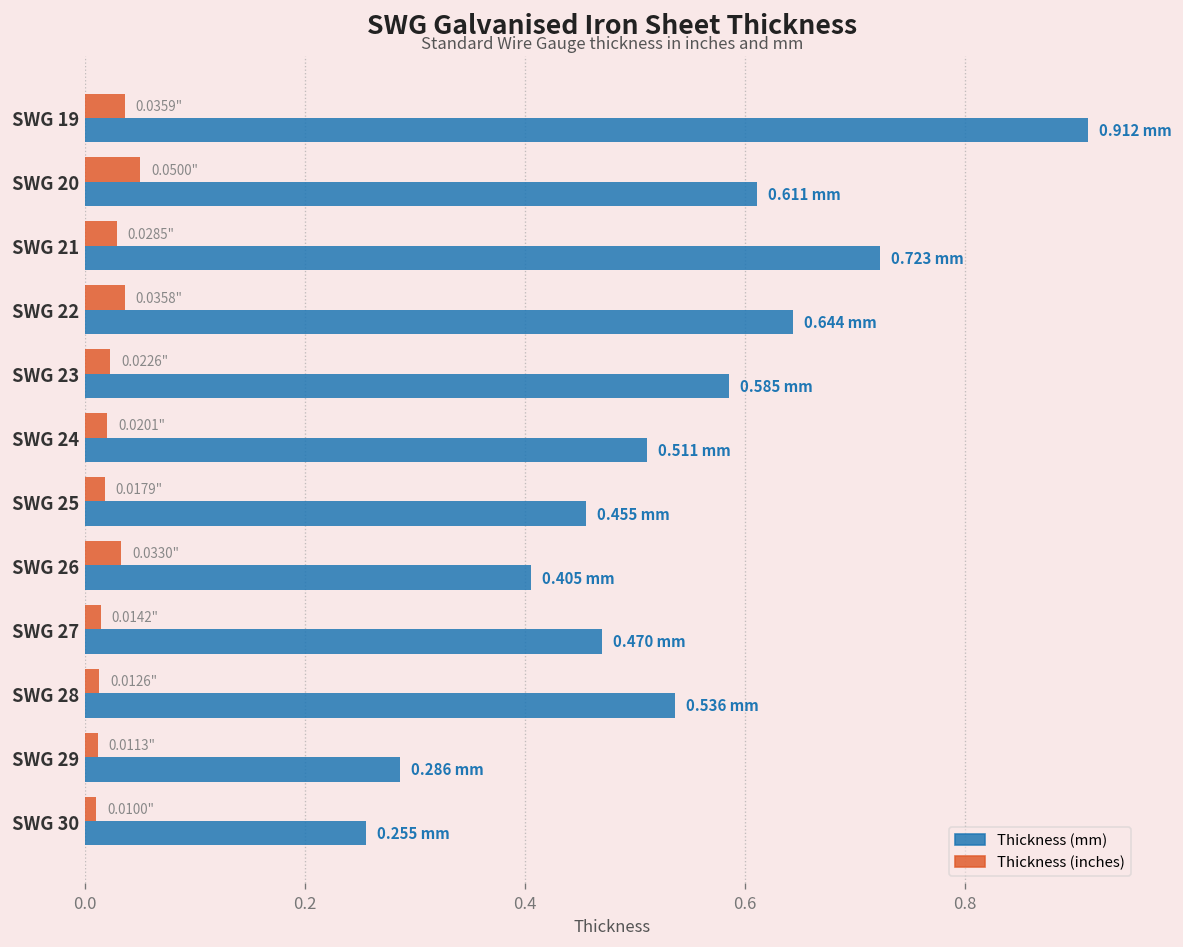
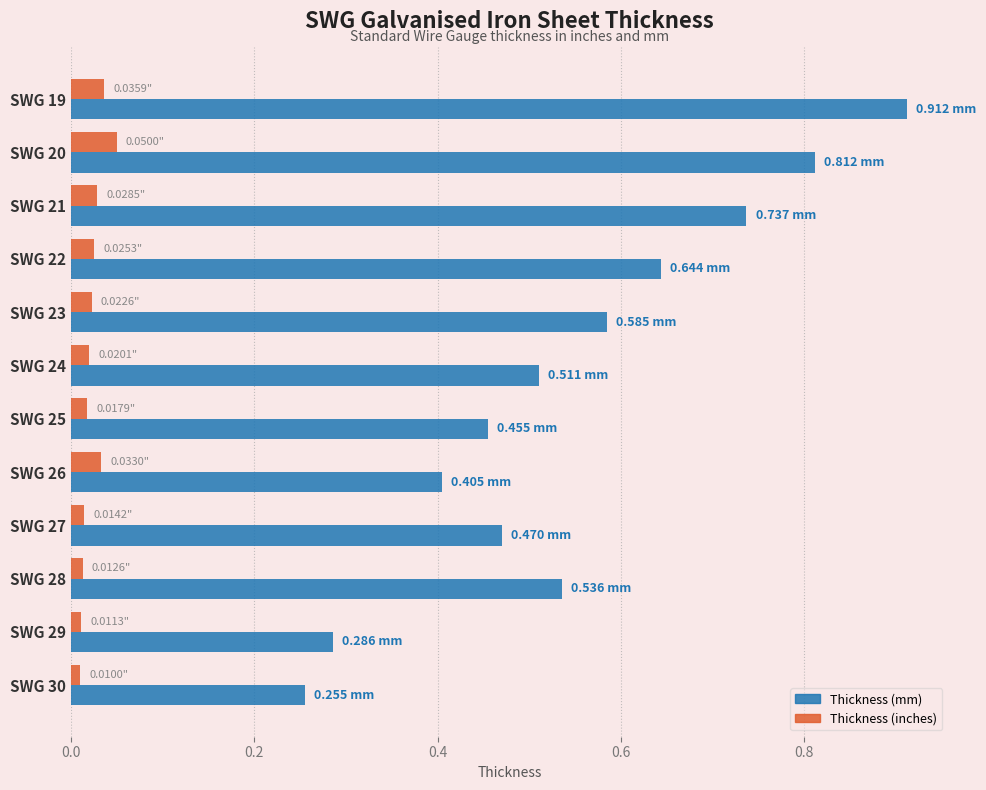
Thickness (mm), SWG 20: 0.611 -> 0.812
Thickness (mm), SWG 21: 0.723 -> 0.737
Thickness (inches), SWG 22: 0.0358" -> 0.0253"
